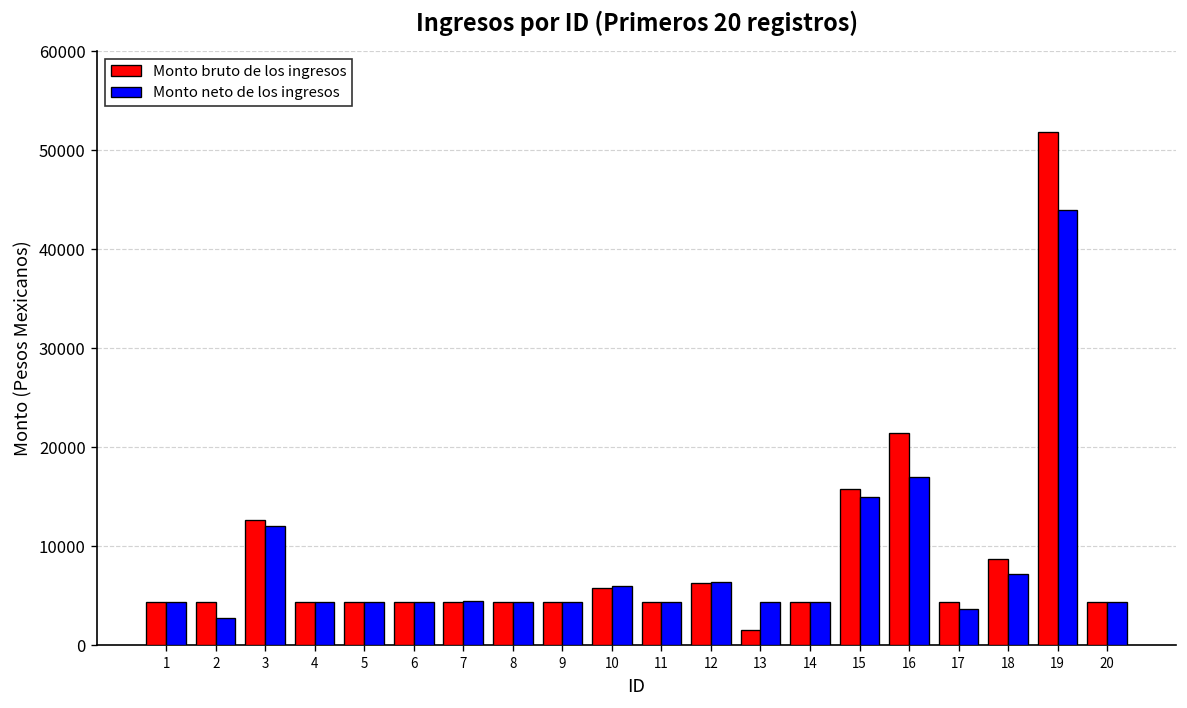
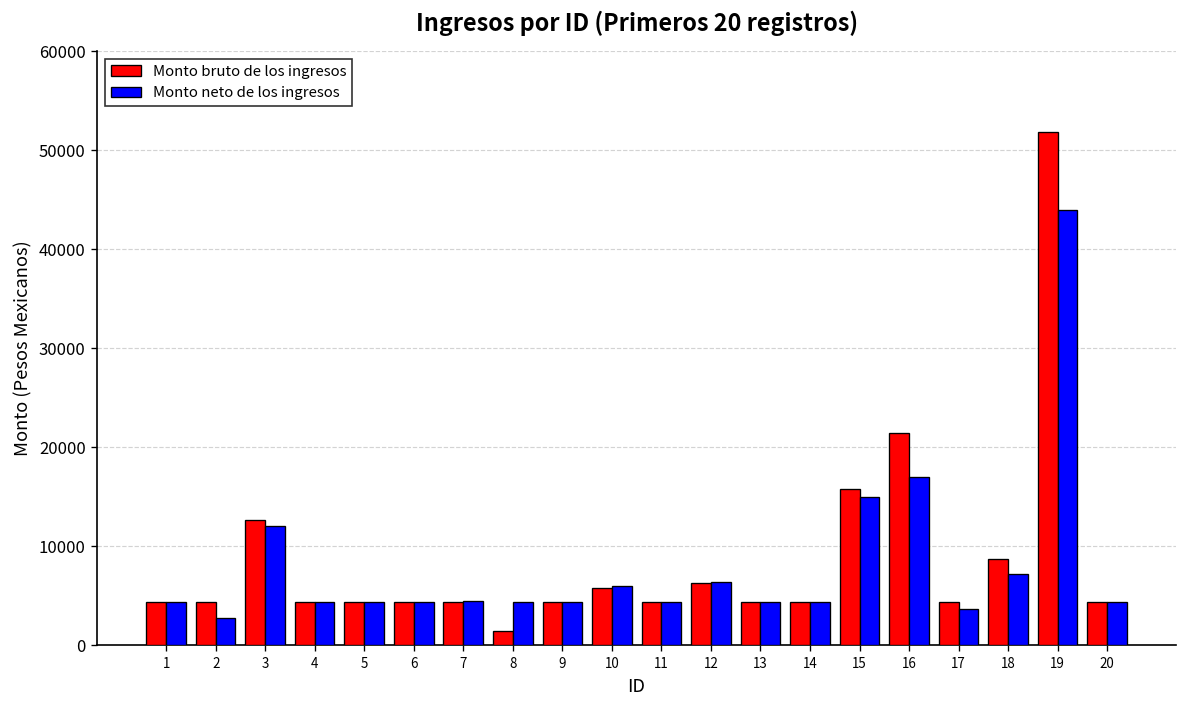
Monto bruto de los ingresos, 8: 4000 -> 1000
Monto bruto de los ingresos, 13: 2000 -> 4000
